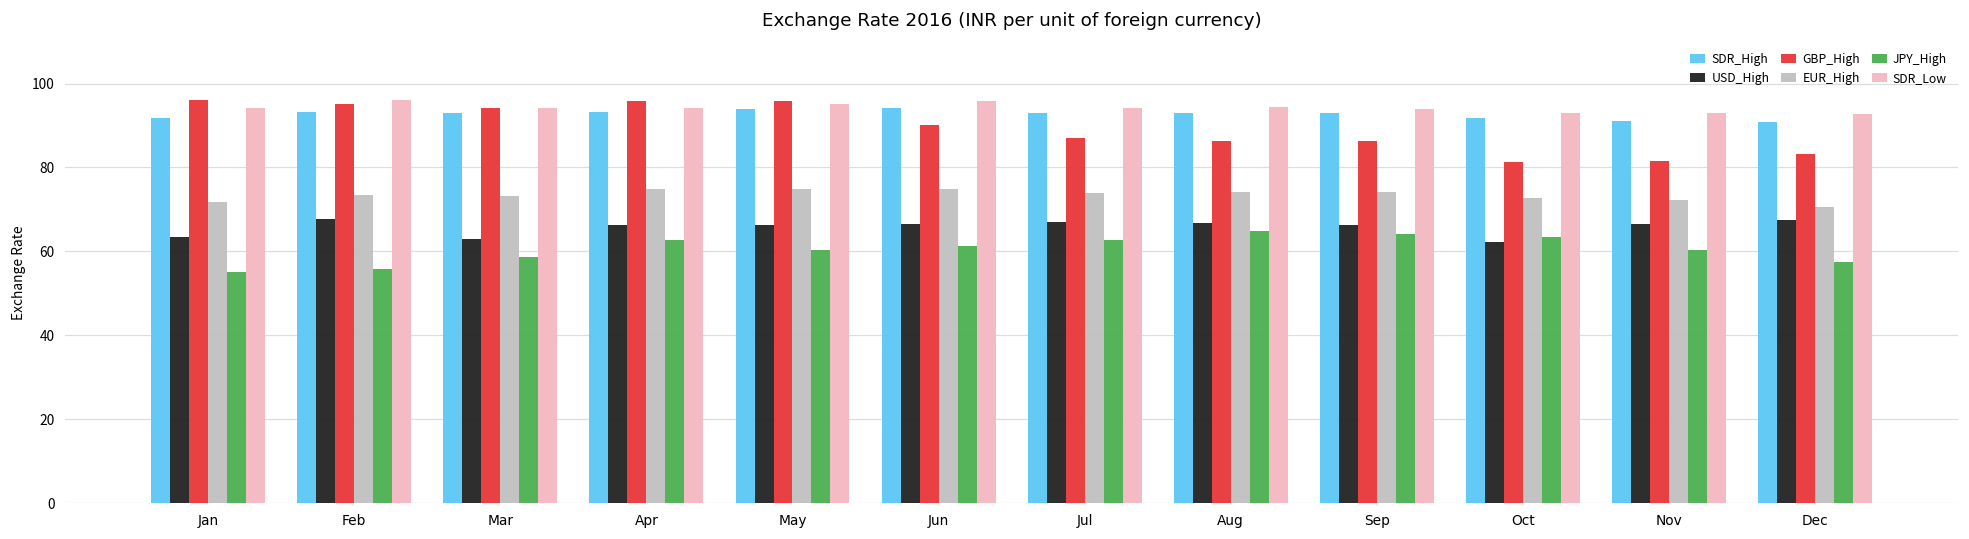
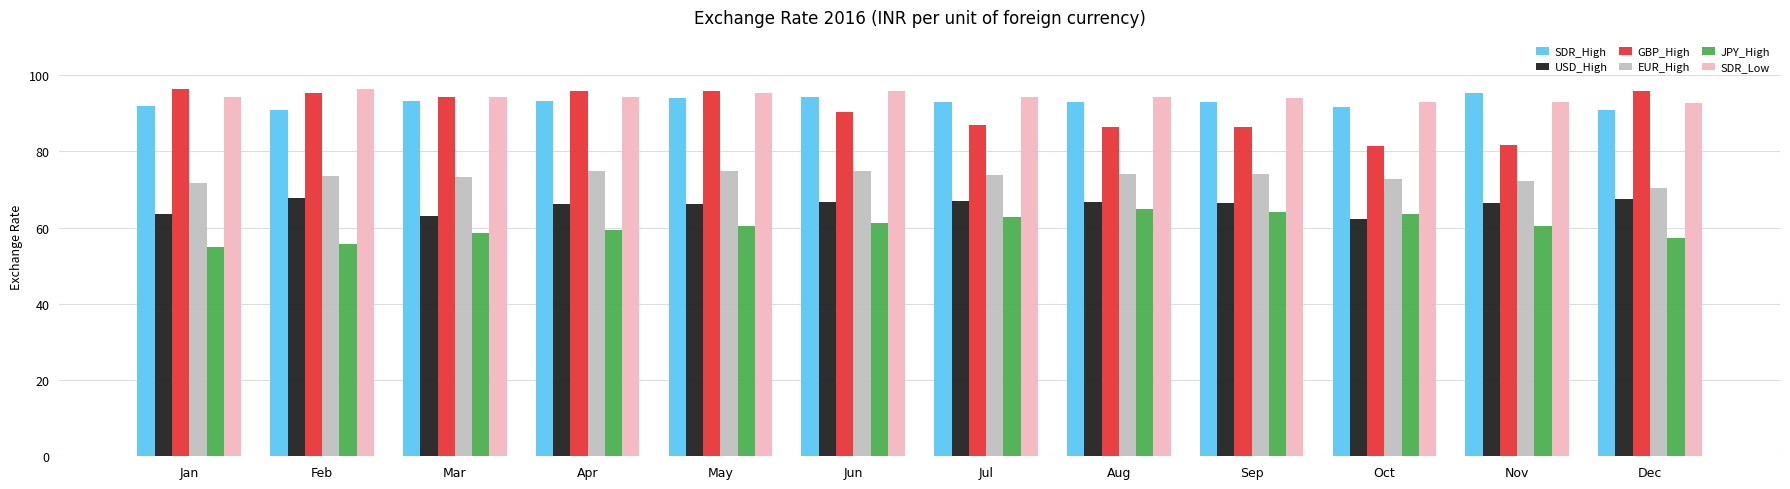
SDR_High, Feb: 93 -> 91
JPY_High, Apr: 63 -> 59
SDR_High, Nov: 91 -> 95
GBP_High, Dec: 83 -> 96
